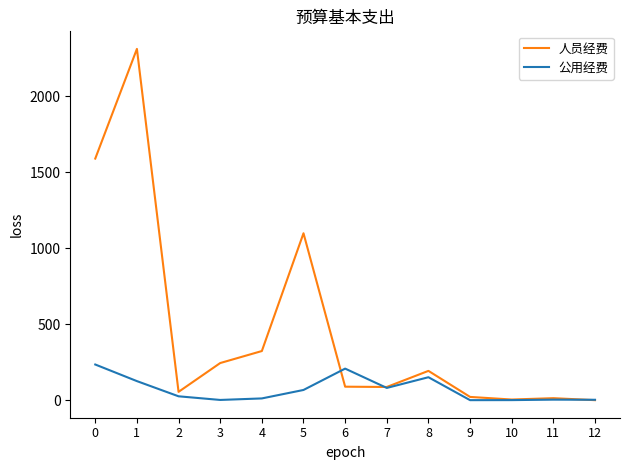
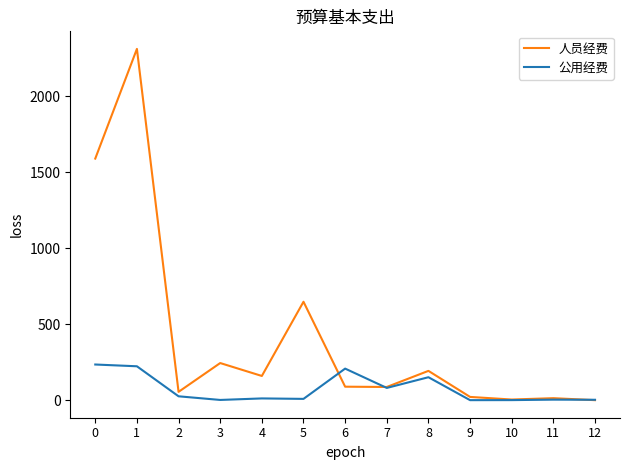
公用经费, 1: 130 -> 220
人员经费, 4: 320 -> 160
人员经费, 5: 1100 -> 650
公用经费, 5: 70 -> 10
